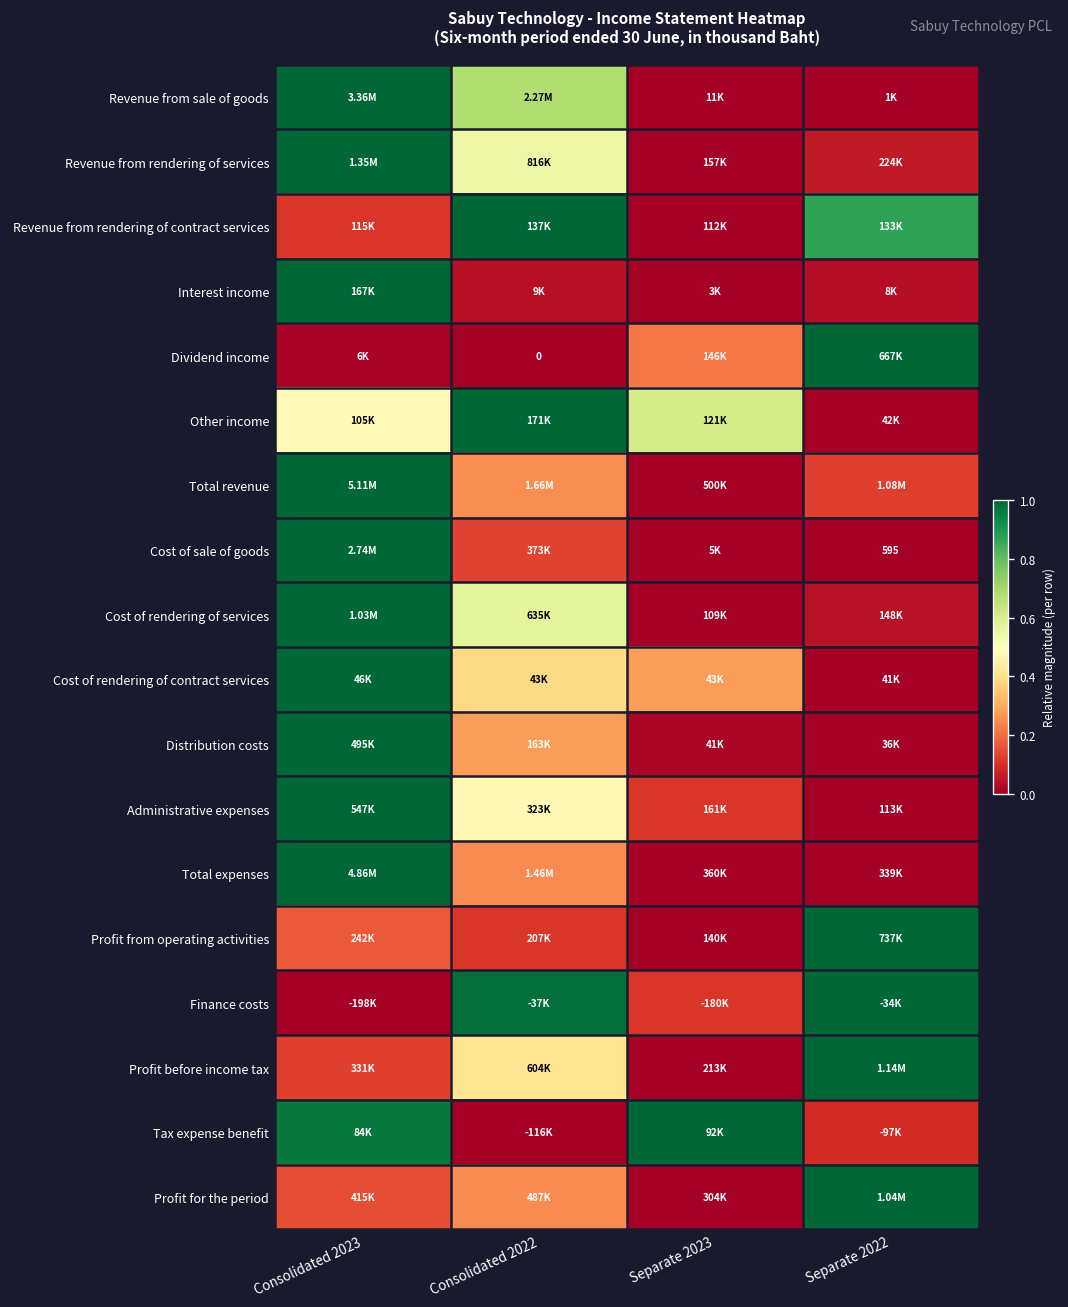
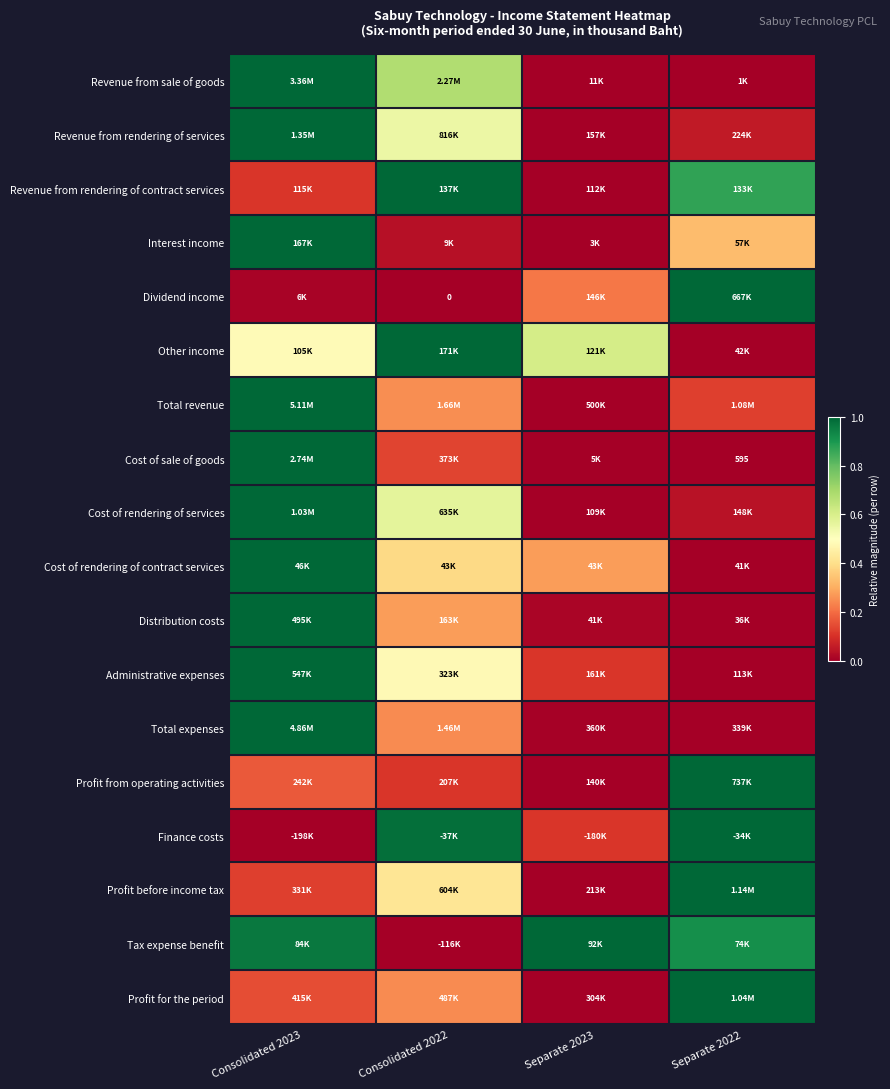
Interest income, Separate 2022: 8K -> 57K
Tax expense benefit, Separate 2022: -97K -> 74K
